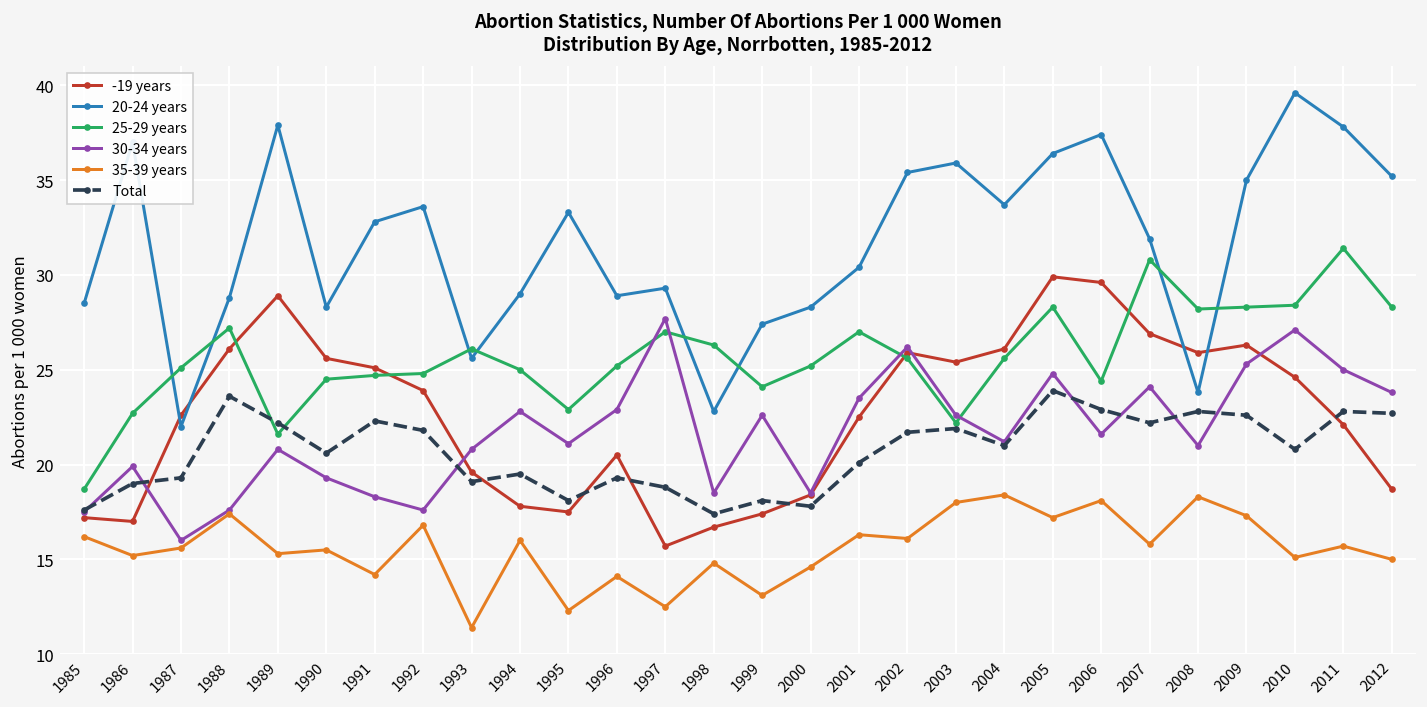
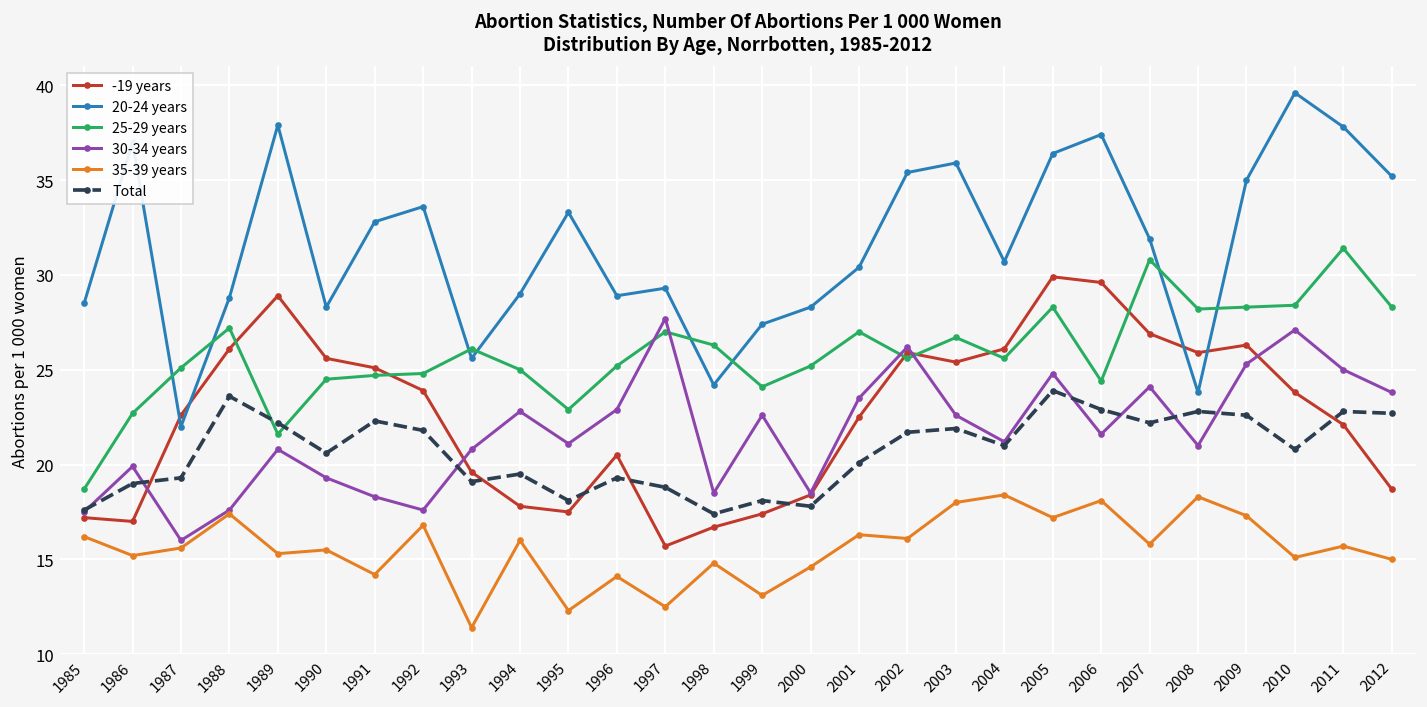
20-24 years, 1998: 22.8 -> 24.2
25-29 years, 2003: 22.2 -> 26.7
20-24 years, 2004: 33.7 -> 30.7
-19 years, 2010: 24.6 -> 23.8
